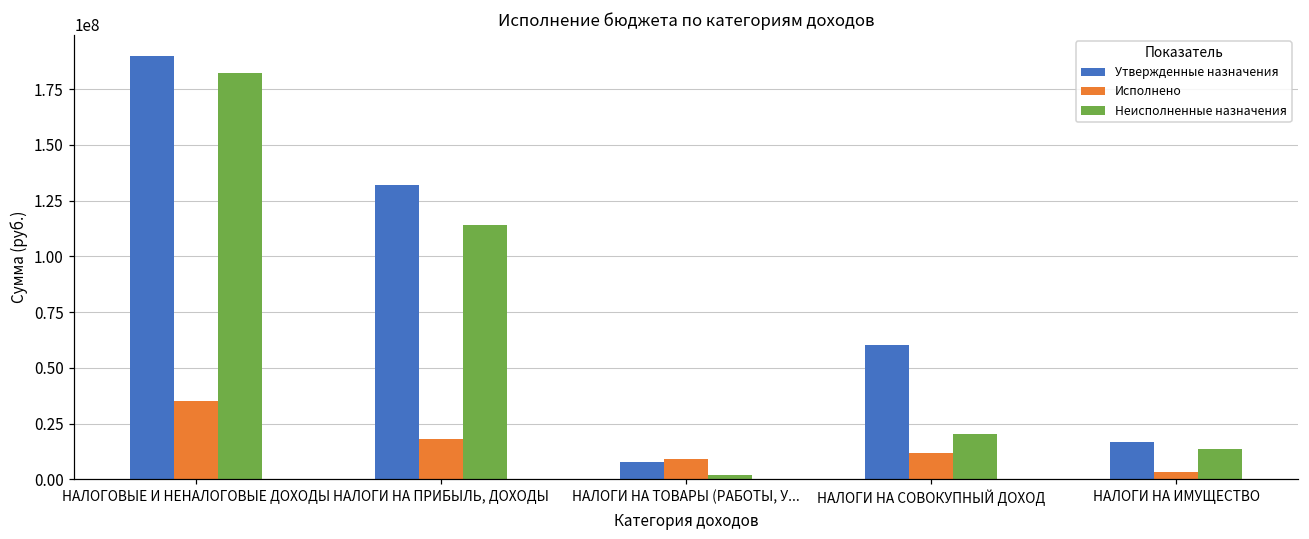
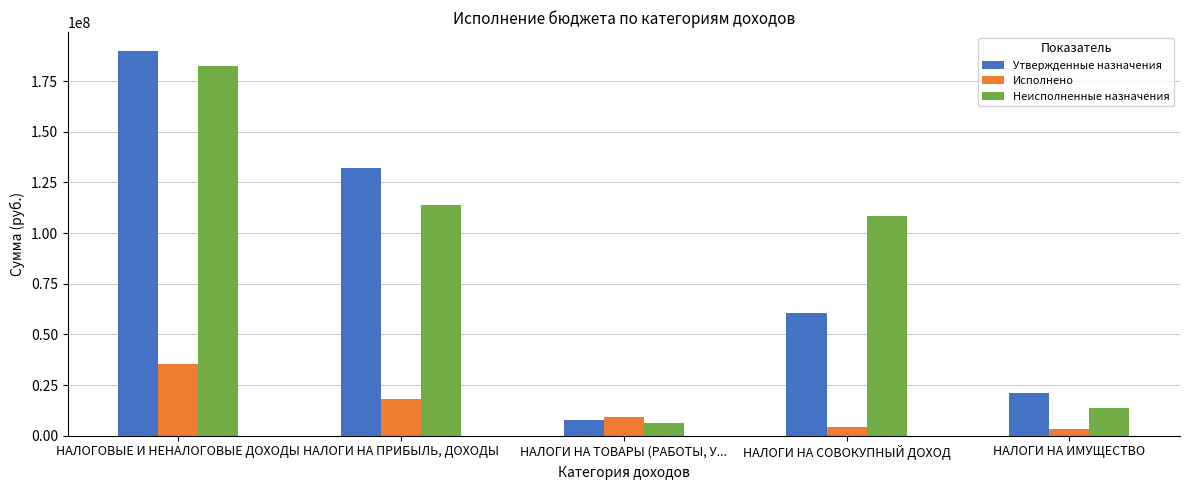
Неисполненные назначения, НАЛОГИ НА ТОВАРЫ (РАБОТЫ, У...: 2000000 -> 6000000
Исполнено, НАЛОГИ НА СОВОКУПНЫЙ ДОХОД: 12000000 -> 5000000
Неисполненные назначения, НАЛОГИ НА СОВОКУПНЫЙ ДОХОД: 20000000 -> 108000000
Утвержденные назначения, НАЛОГИ НА ИМУЩЕСТВО: 17000000 -> 21000000
